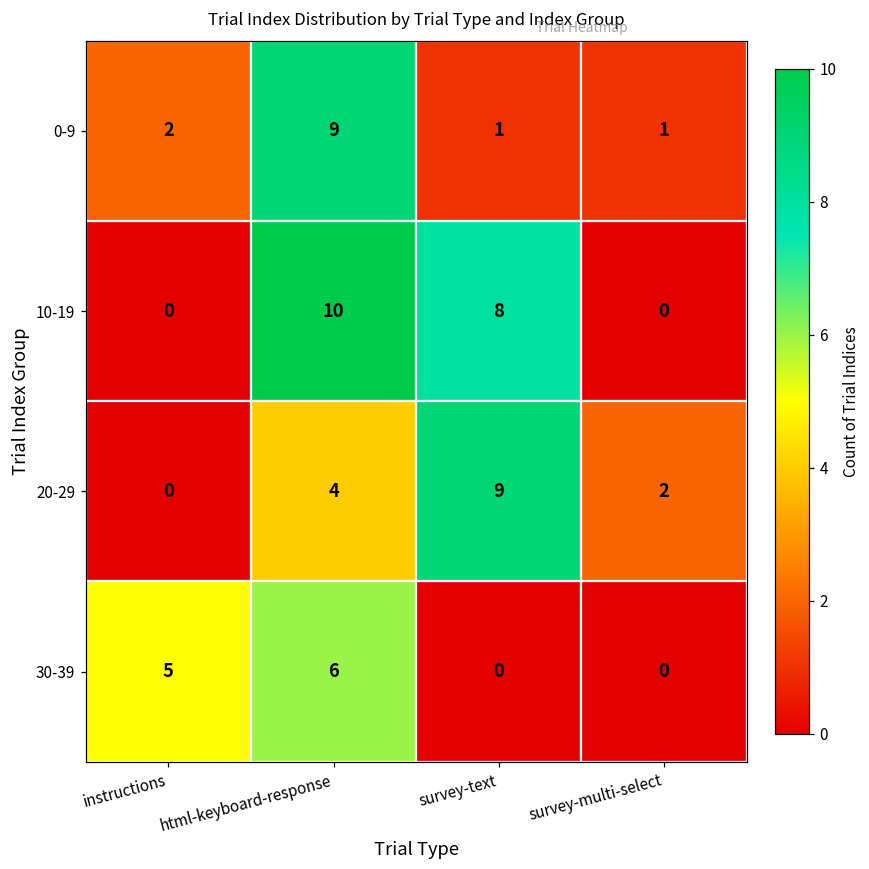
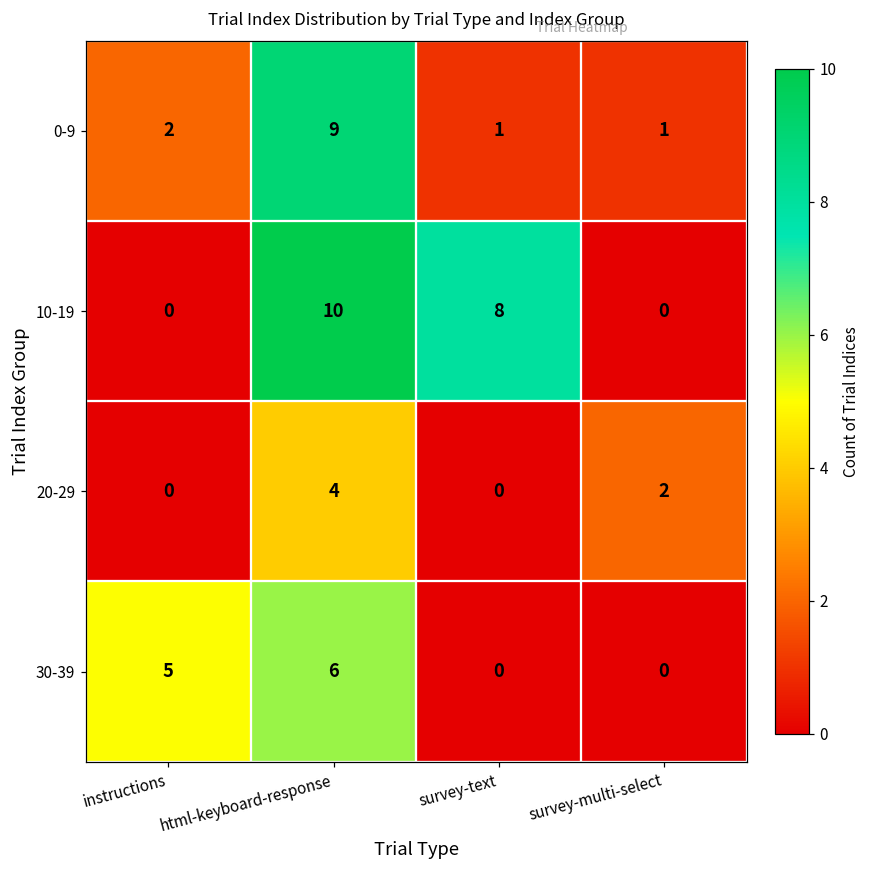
20-29, survey-text: 9 -> 0
